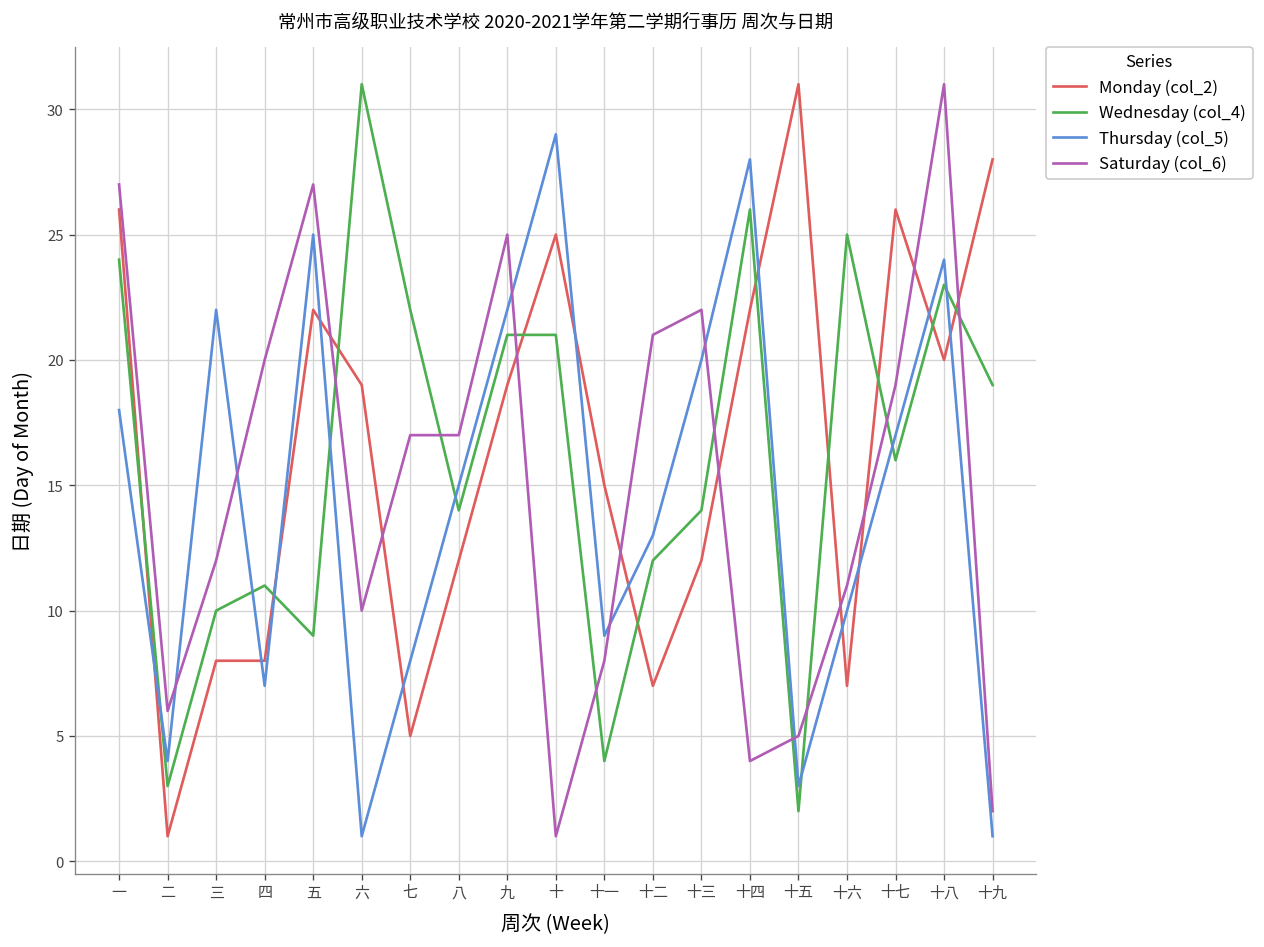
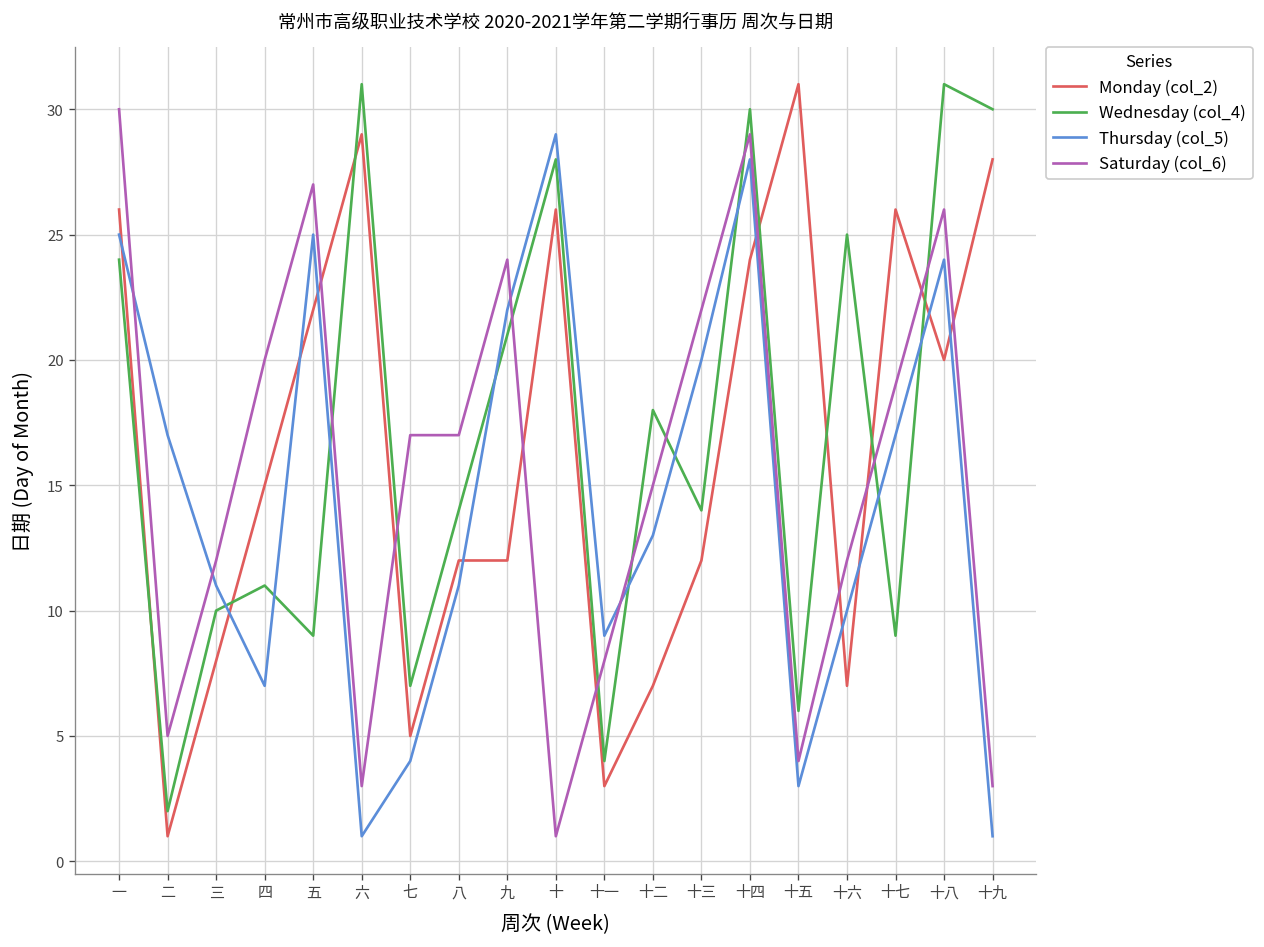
Thursday (col_5), 一: 18 -> 25
Saturday (col_6), 一: 27 -> 30
Wednesday (col_4), 二: 3 -> 2
Thursday (col_5), 二: 4 -> 17
Saturday (col_6), 二: 6 -> 5
Thursday (col_5), 三: 22 -> 11
Monday (col_2), 四: 8 -> 15
Monday (col_2), 六: 19 -> 29
Saturday (col_6), 六: 10 -> 3
Wednesday (col_4), 七: 22 -> 7
Thursday (col_5), 七: 8 -> 4
Thursday (col_5), 八: 15 -> 11
Monday (col_2), 九: 19 -> 12
Saturday (col_6), 九: 25 -> 24
Monday (col_2), 十: 25 -> 26
Wednesday (col_4), 十: 21 -> 28
Monday (col_2), 十一: 15 -> 3
Wednesday (col_4), 十二: 12 -> 18
Saturday (col_6), 十二: 21 -> 15
Monday (col_2), 十四: 22 -> 24
Wednesday (col_4), 十四: 26 -> 30
Saturday (col_6), 十四: 4 -> 29
Wednesday (col_4), 十五: 2 -> 6
Saturday (col_6), 十五: 5 -> 4
Saturday (col_6), 十六: 11 -> 12
Wednesday (col_4), 十七: 16 -> 9
Wednesday (col_4), 十八: 23 -> 31
Saturday (col_6), 十八: 31 -> 26
Wednesday (col_4), 十九: 19 -> 30
Saturday (col_6), 十九: 2 -> 3
